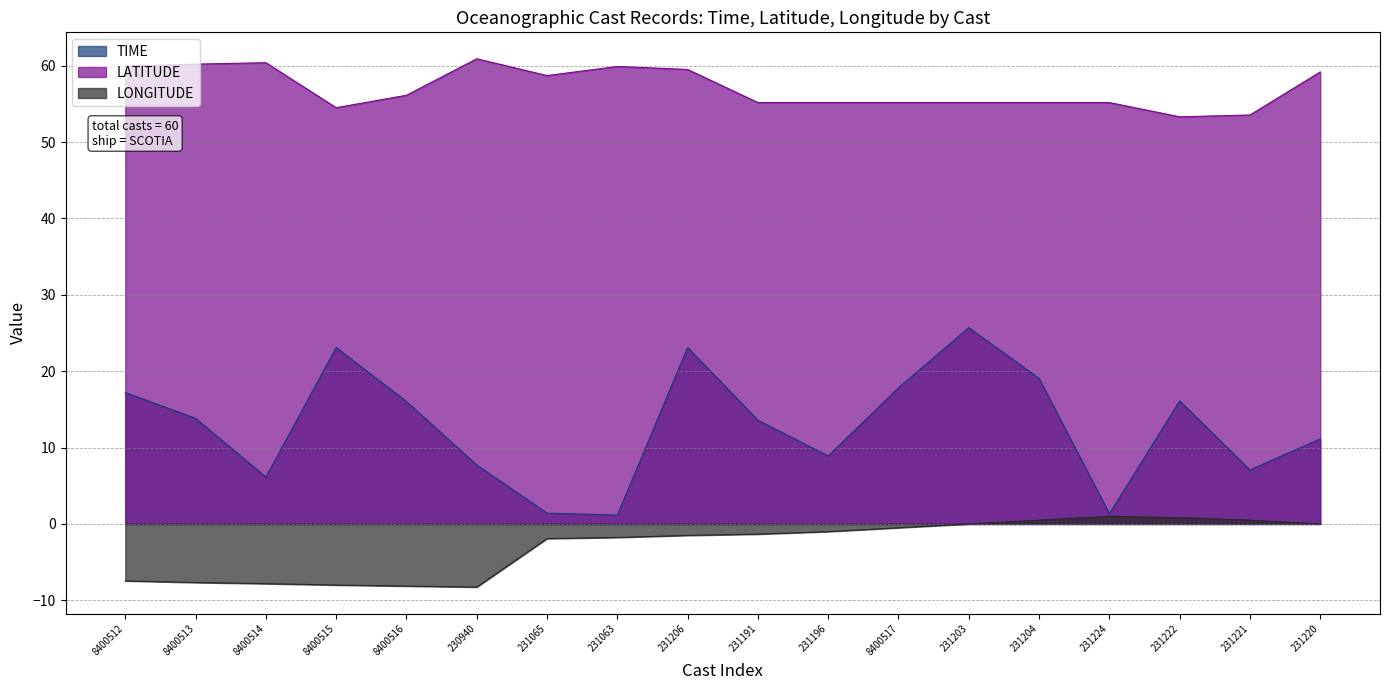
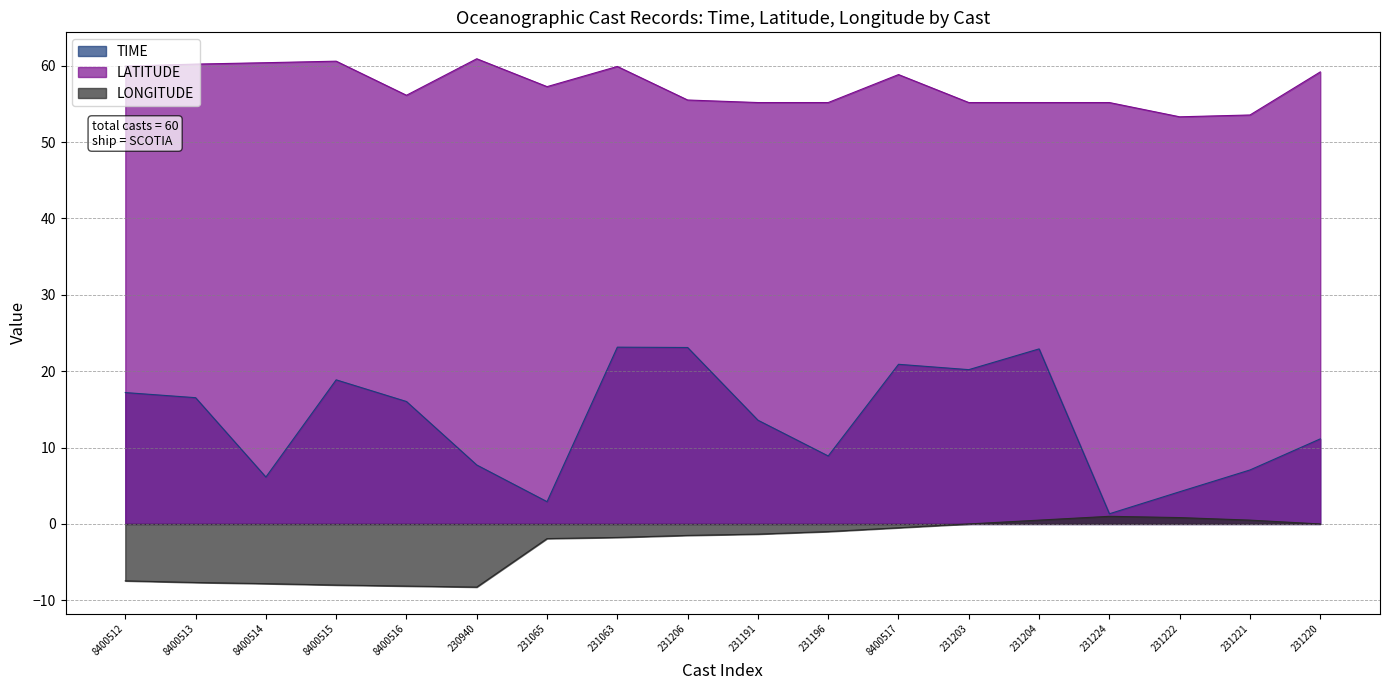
TIME, 8400513: 14 -> 17
TIME, 8400515: 23 -> 19
LATITUDE, 8400515: 54 -> 61
TIME, 231065: 1 -> 3
LATITUDE, 231065: 59 -> 57
TIME, 231063: 1 -> 23
LATITUDE, 231206: 60 -> 56
TIME, 8400517: 18 -> 21
LATITUDE, 8400517: 55 -> 59
TIME, 231203: 26 -> 20
TIME, 231204: 19 -> 23
TIME, 231222: 16 -> 4
